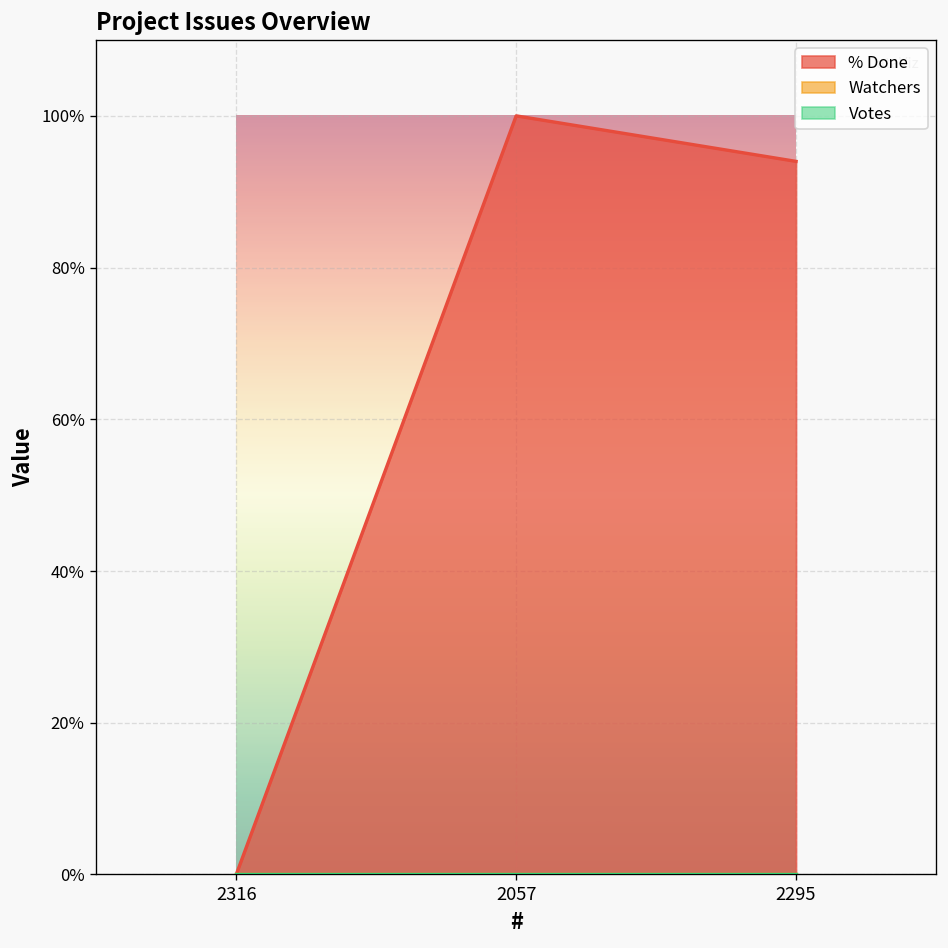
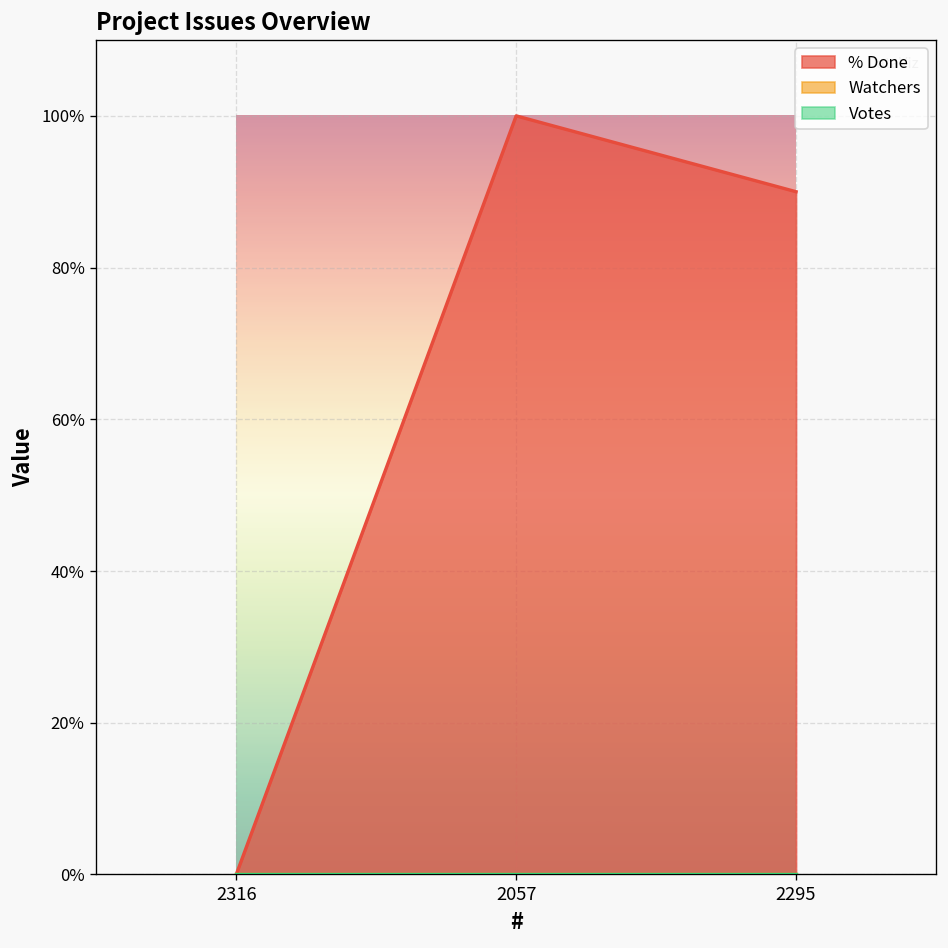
% Done, 2295: 94% -> 90%
